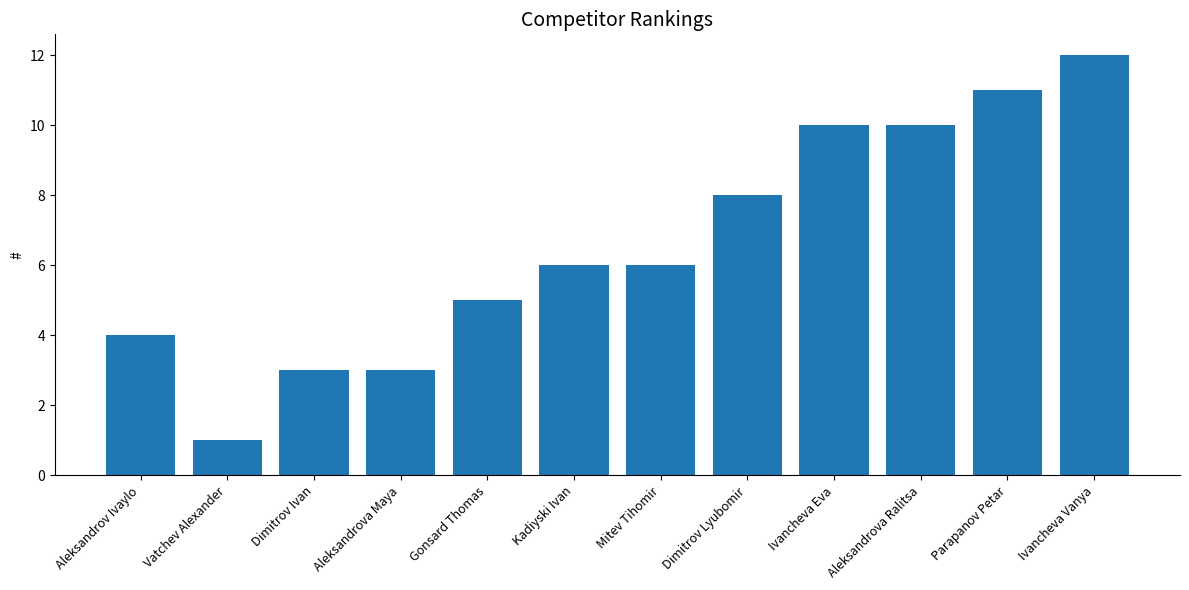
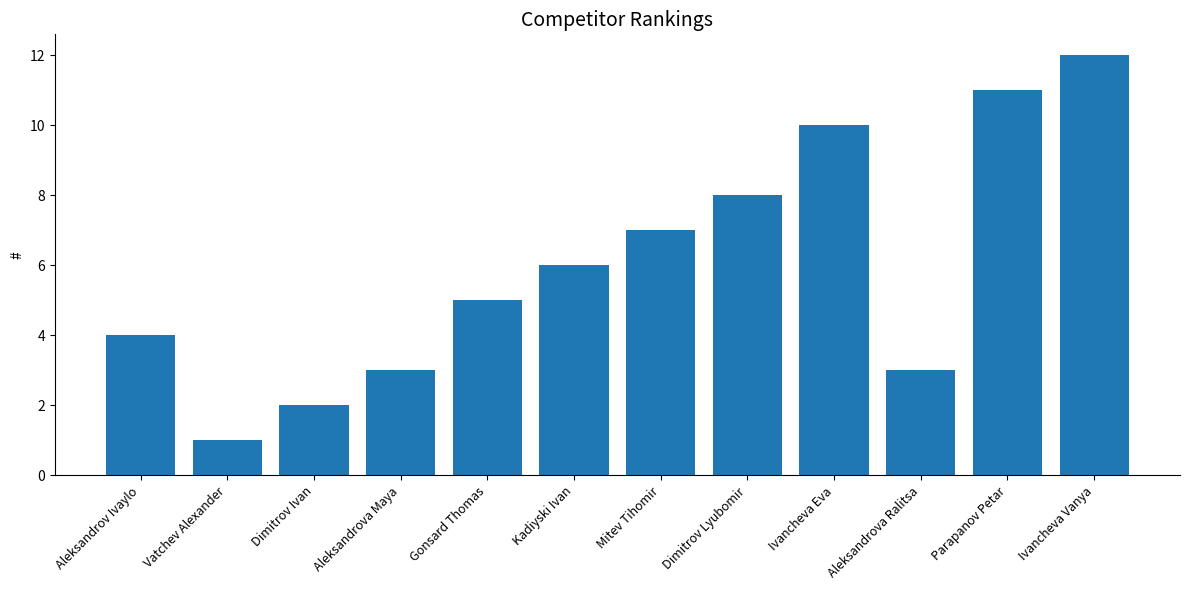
Dimitrov Ivan: 3 -> 2
Mitev Tihomir: 6 -> 7
Aleksandrova Ralitsa: 10 -> 3
